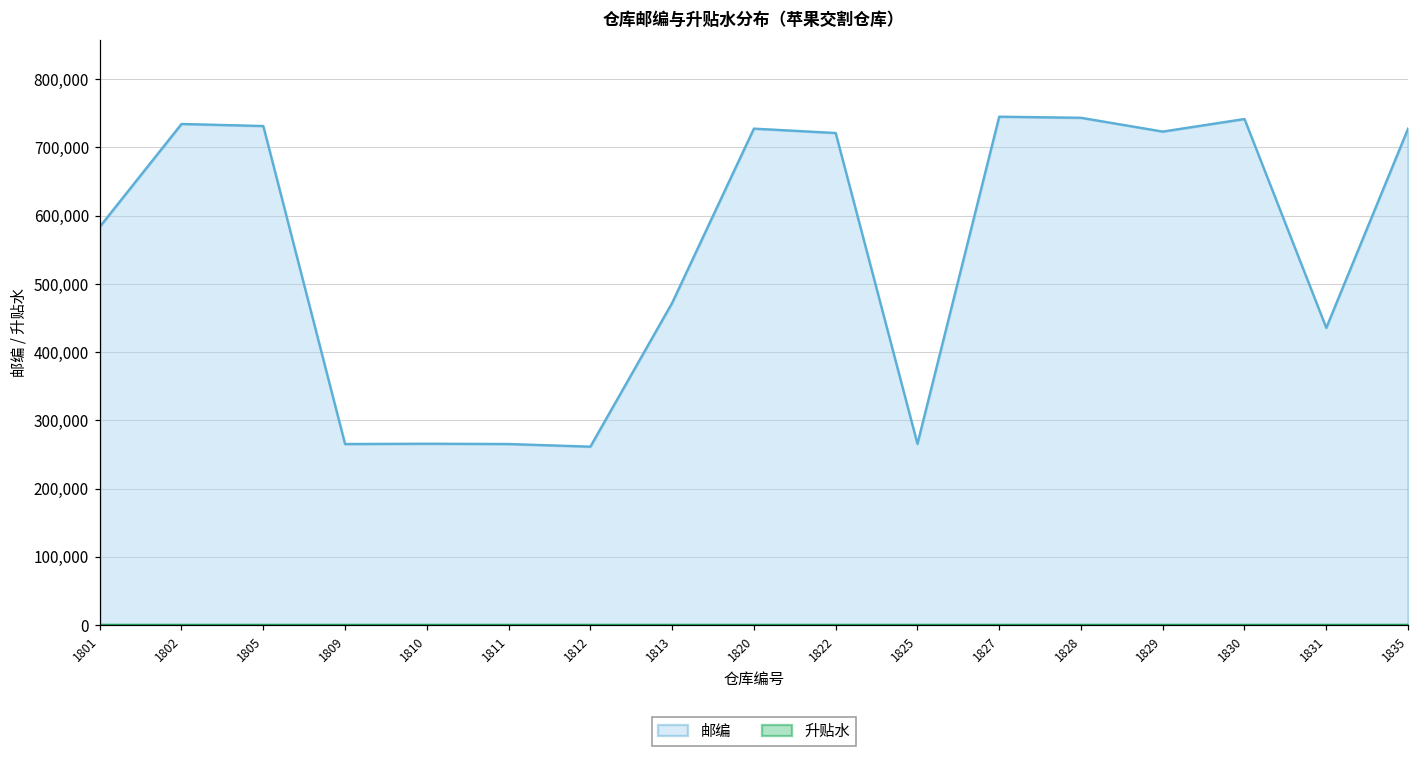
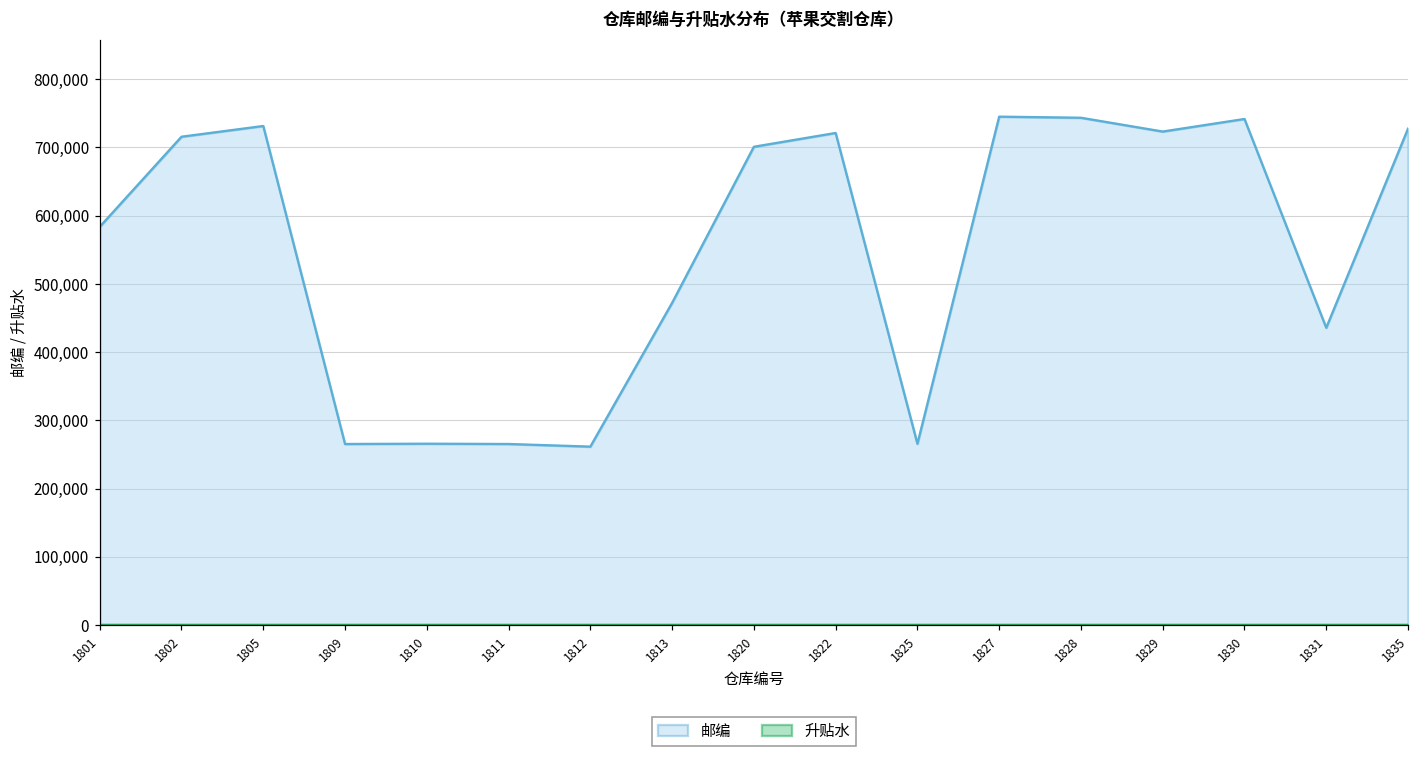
邮编, 1802: 730,000 -> 720,000
邮编, 1820: 730,000 -> 700,000
